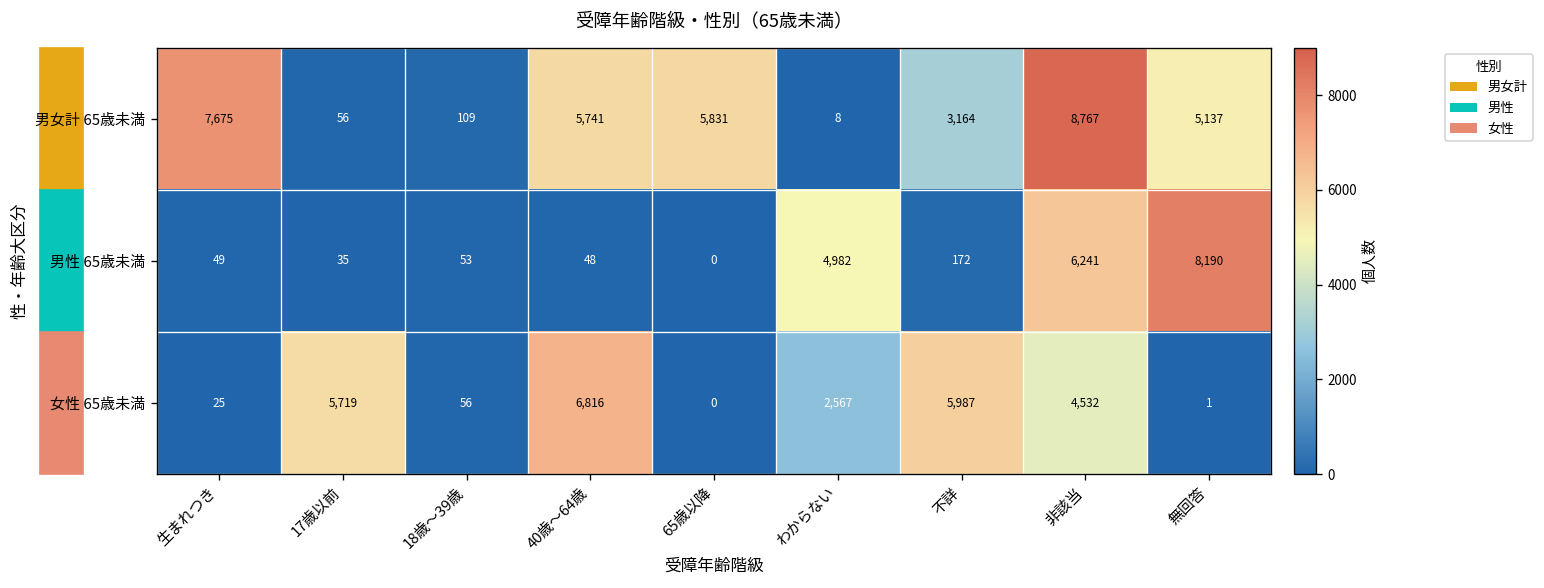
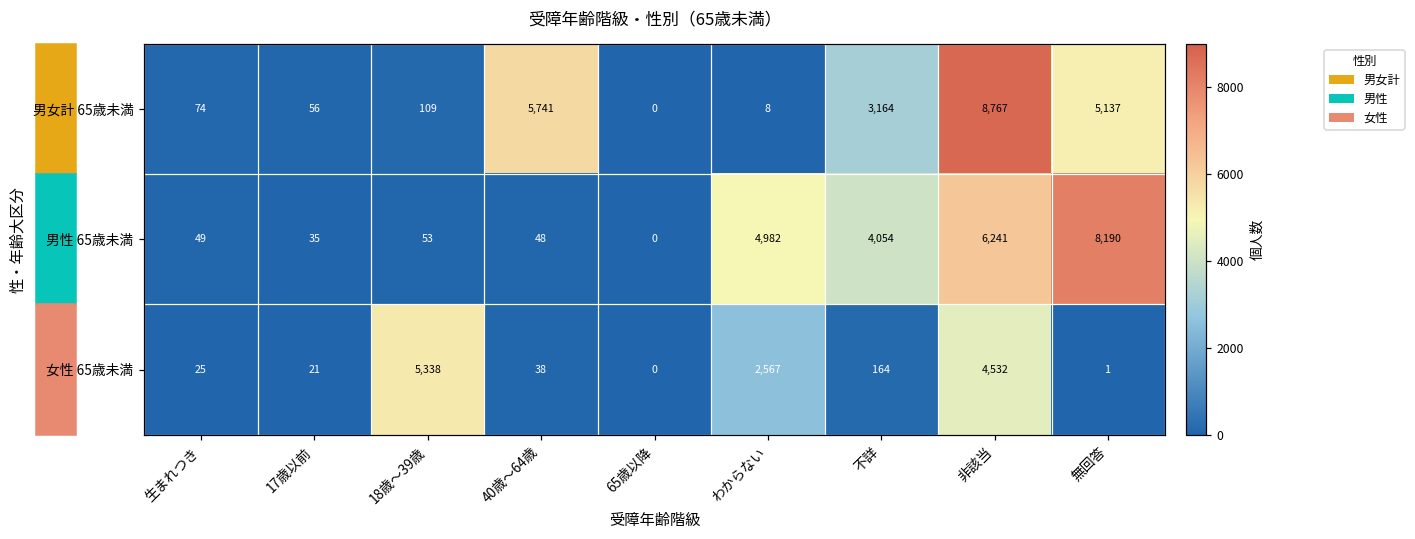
男女計 65歳未満, 生まれつき: 7,675 -> 74
男女計 65歳未満, 65歳以降: 5,831 -> 0
男性 65歳未満, 不詳: 172 -> 4,054
女性 65歳未満, 17歳以前: 5,719 -> 21
女性 65歳未満, 18歳～39歳: 56 -> 5,338
女性 65歳未満, 40歳～64歳: 6,816 -> 38
女性 65歳未満, 不詳: 5,987 -> 164
